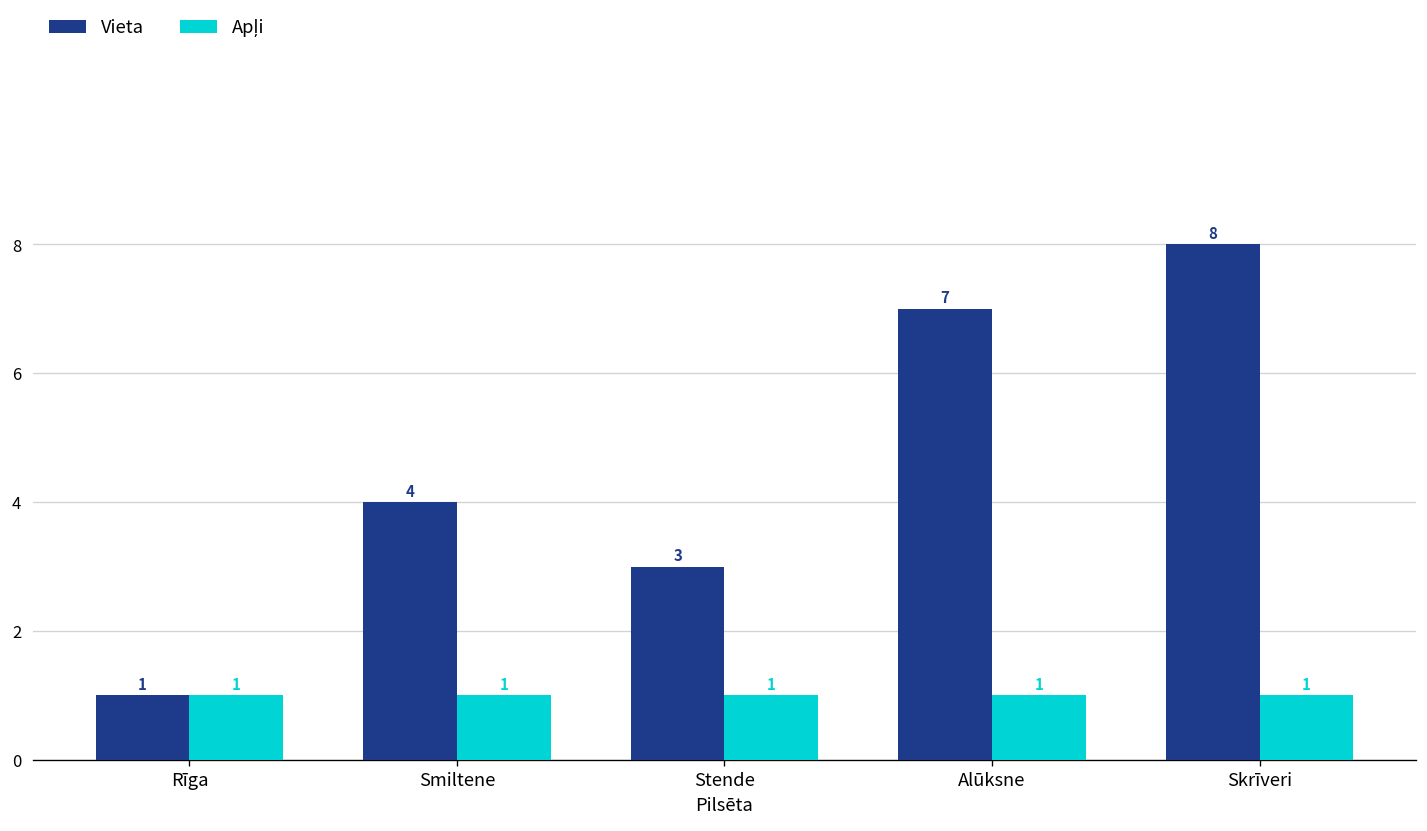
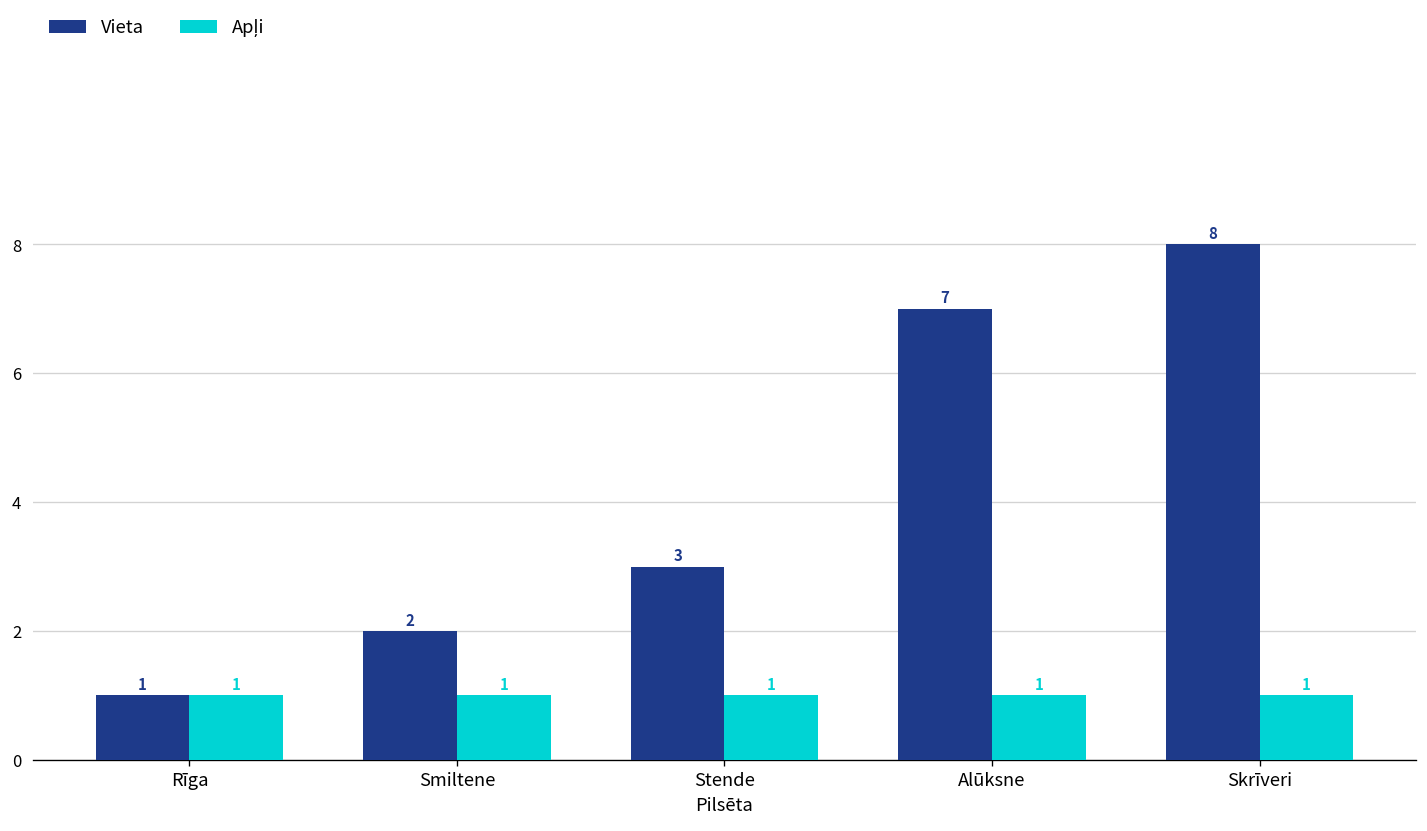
Vieta, Smiltene: 4 -> 2
